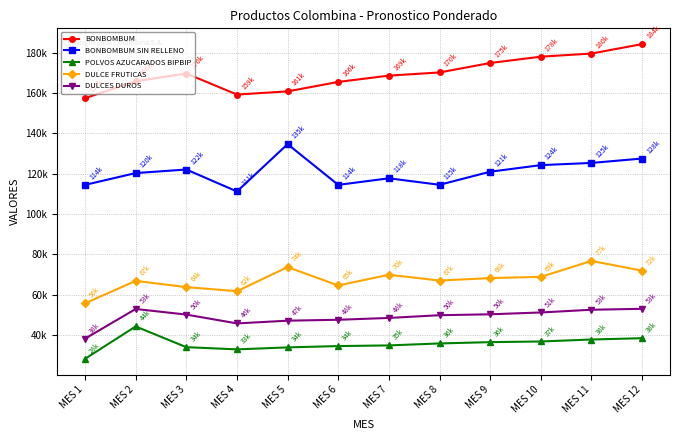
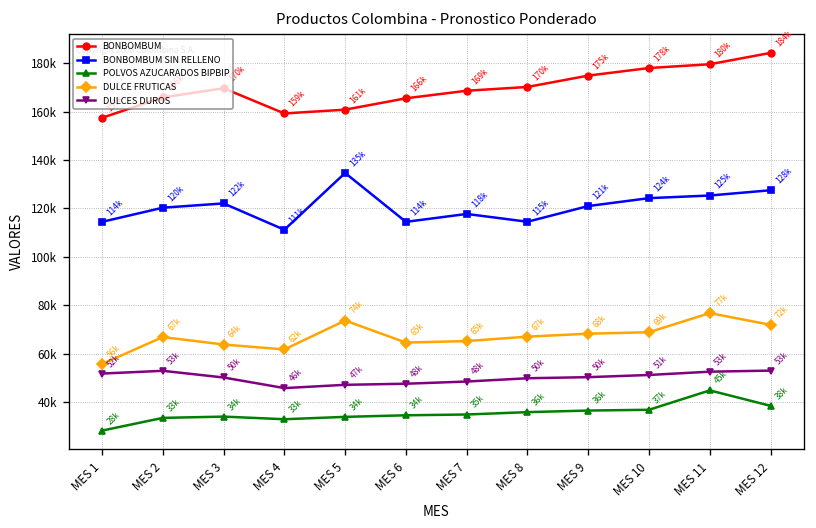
DULCES DUROS, MES 1: 38k -> 52k
POLVOS AZUCARADOS BIPBIP, MES 2: 44k -> 33k
DULCE FRUTICAS, MES 7: 70k -> 65k
POLVOS AZUCARADOS BIPBIP, MES 11: 38k -> 45k
